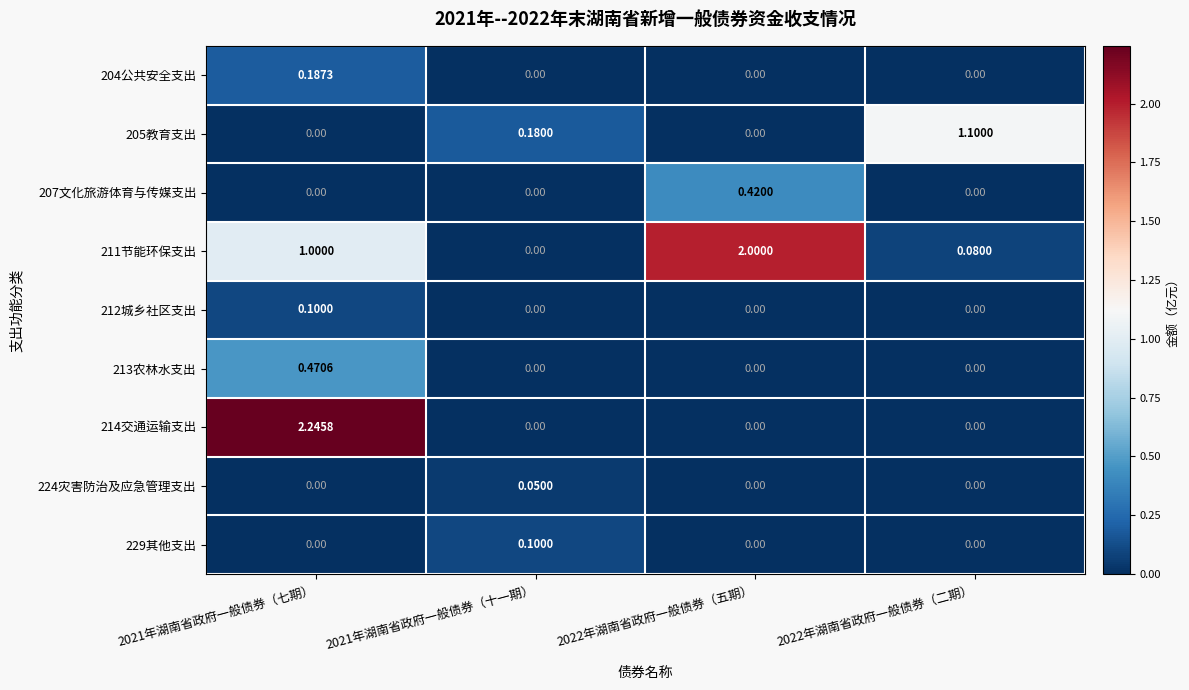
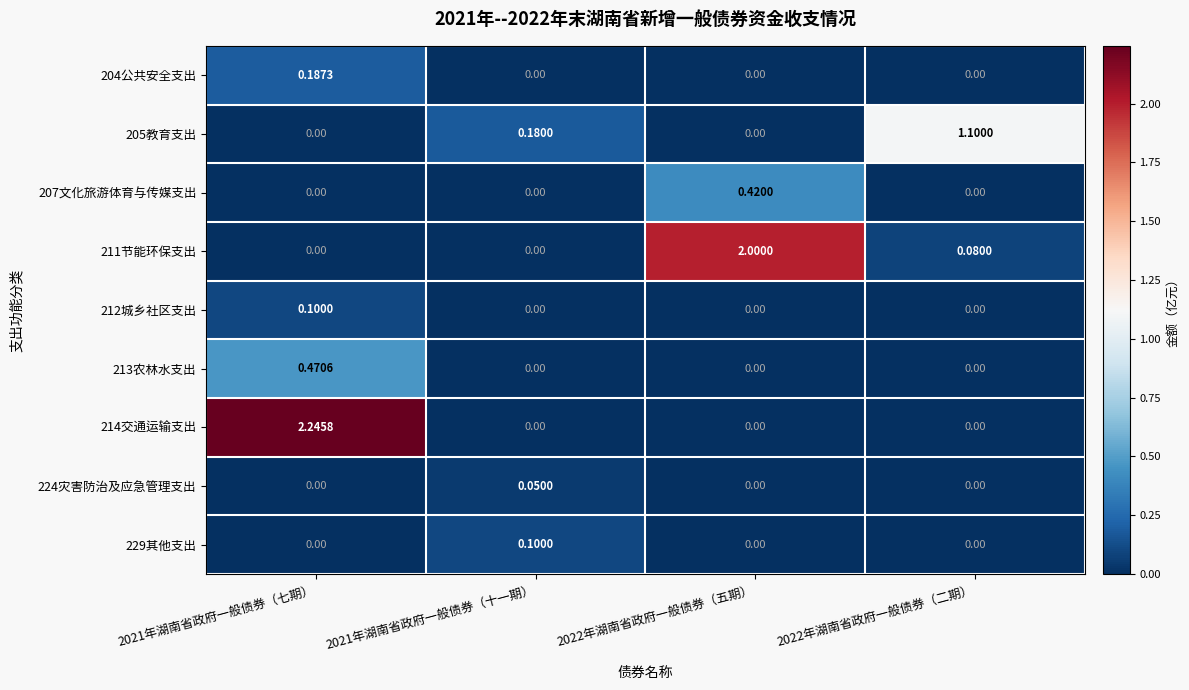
211节能环保支出, 2021年湖南省政府一般债券（七期）: 1.0000 -> 0.00
